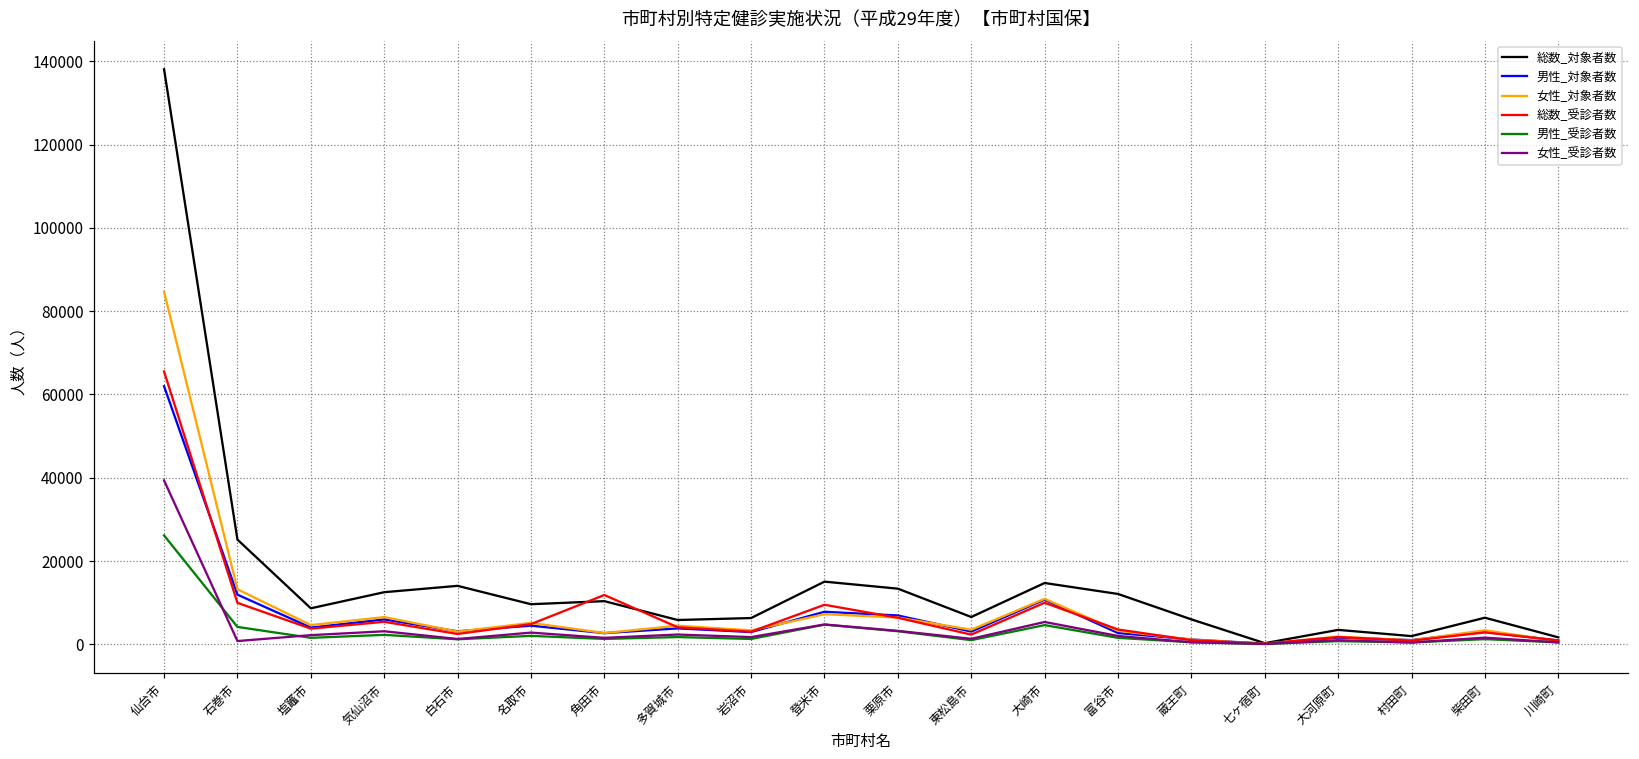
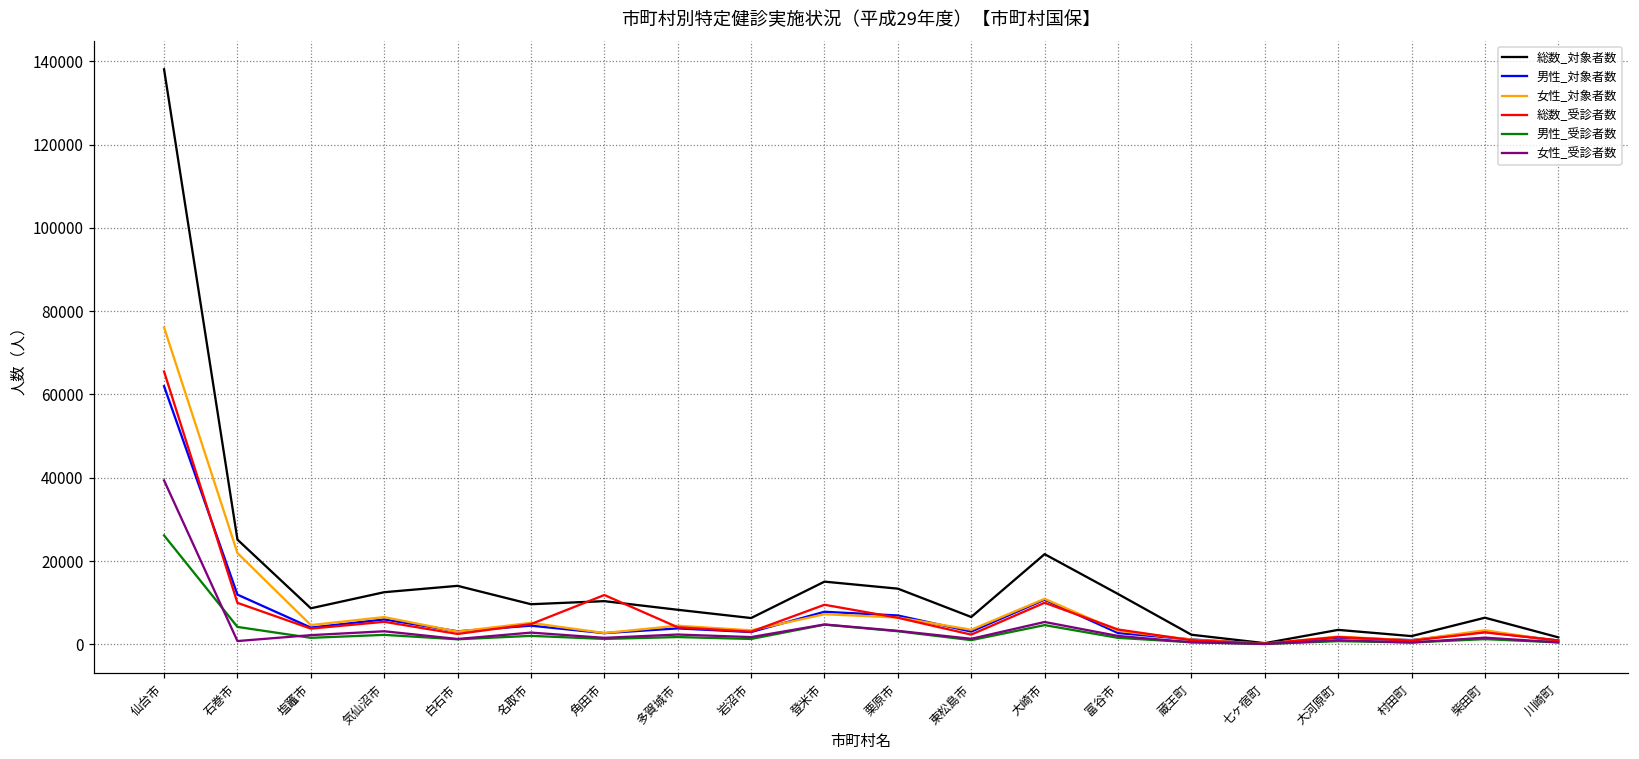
女性_対象者数, 仙台市: 85000 -> 76000
女性_対象者数, 石巻市: 13000 -> 22000
総数_対象者数, 多賀城市: 6000 -> 8000
総数_対象者数, 大崎市: 15000 -> 22000
総数_対象者数, 蔵王町: 6000 -> 2000
